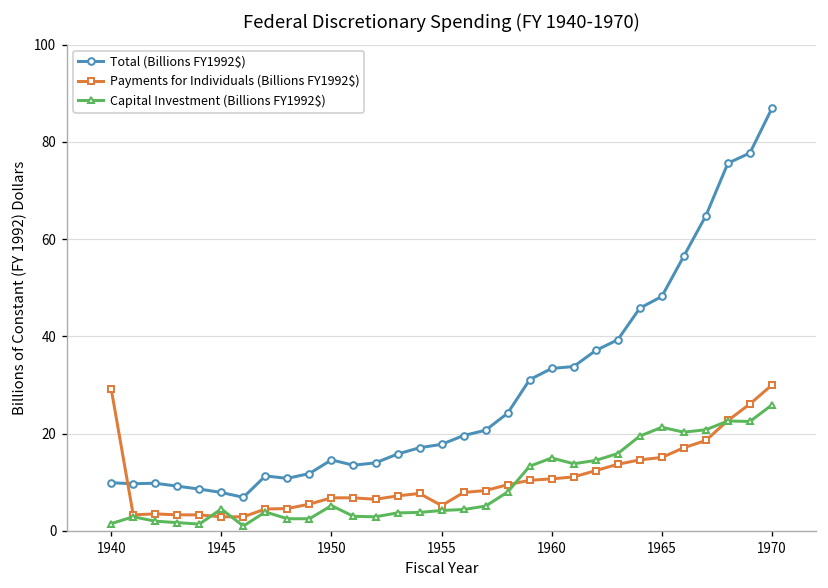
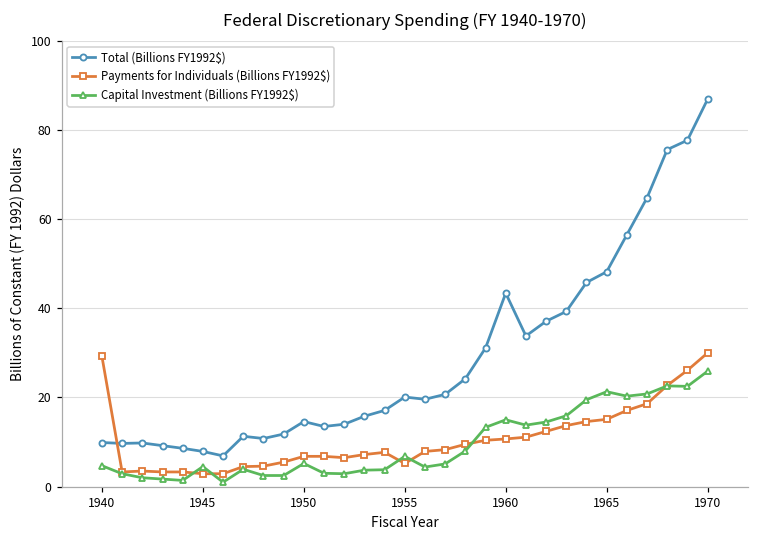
Capital Investment (Billions FY1992$), 1940: 2 -> 5
Total (Billions FY1992$), 1955: 18 -> 20
Capital Investment (Billions FY1992$), 1955: 4 -> 7
Total (Billions FY1992$), 1960: 33 -> 43
